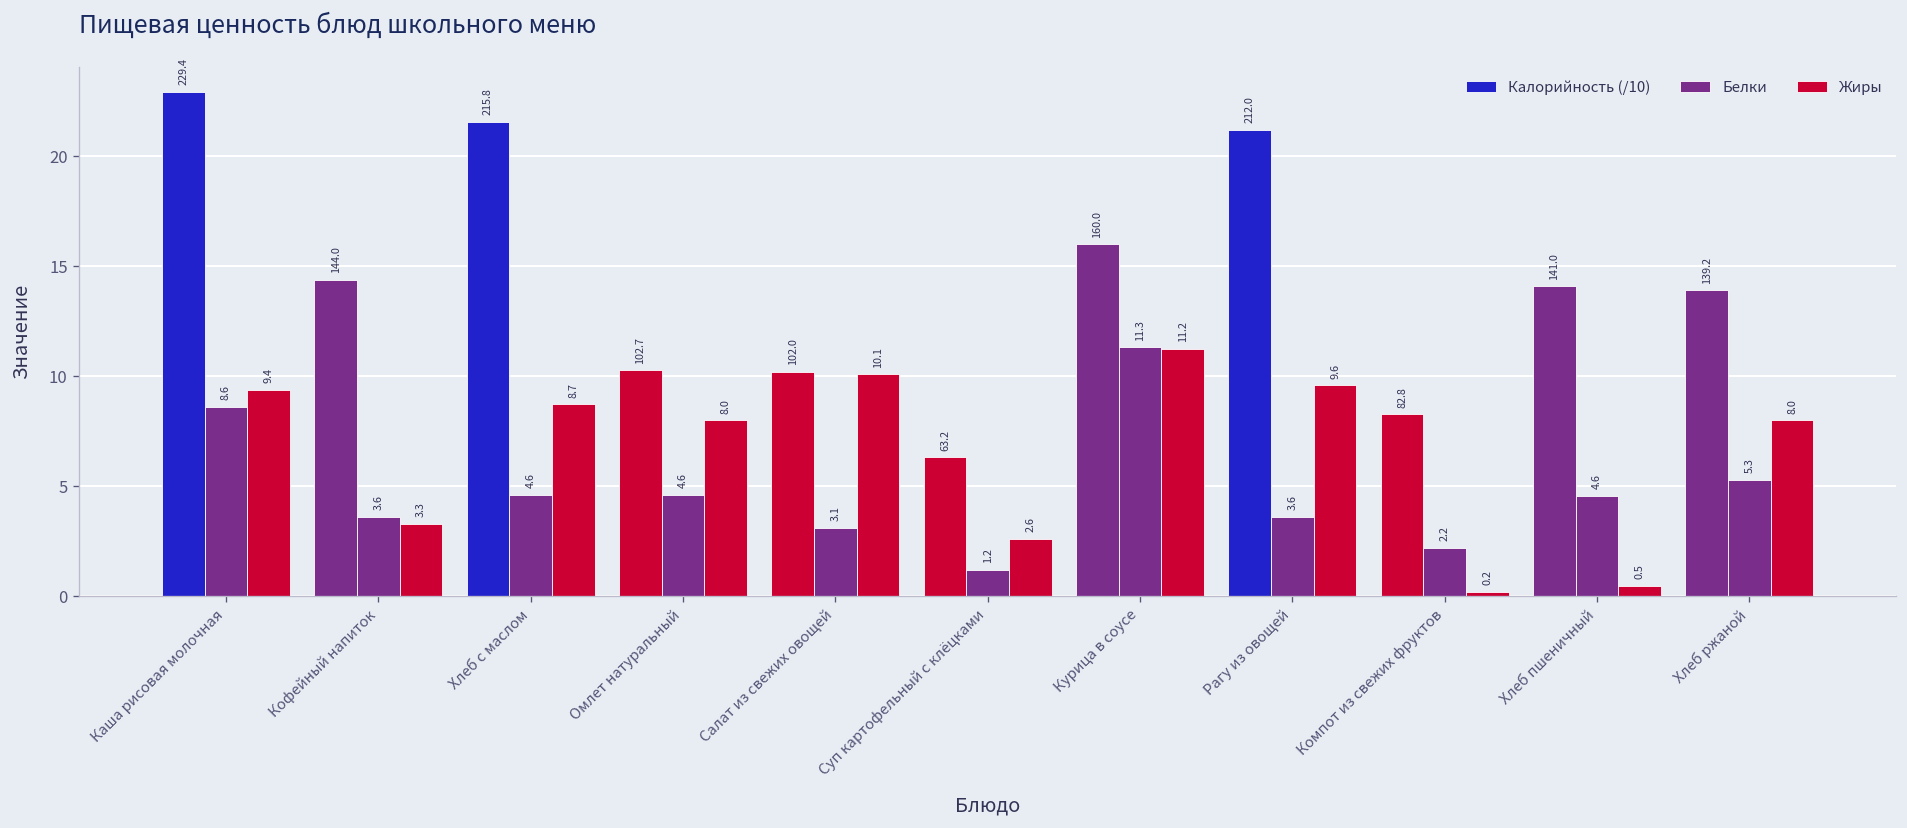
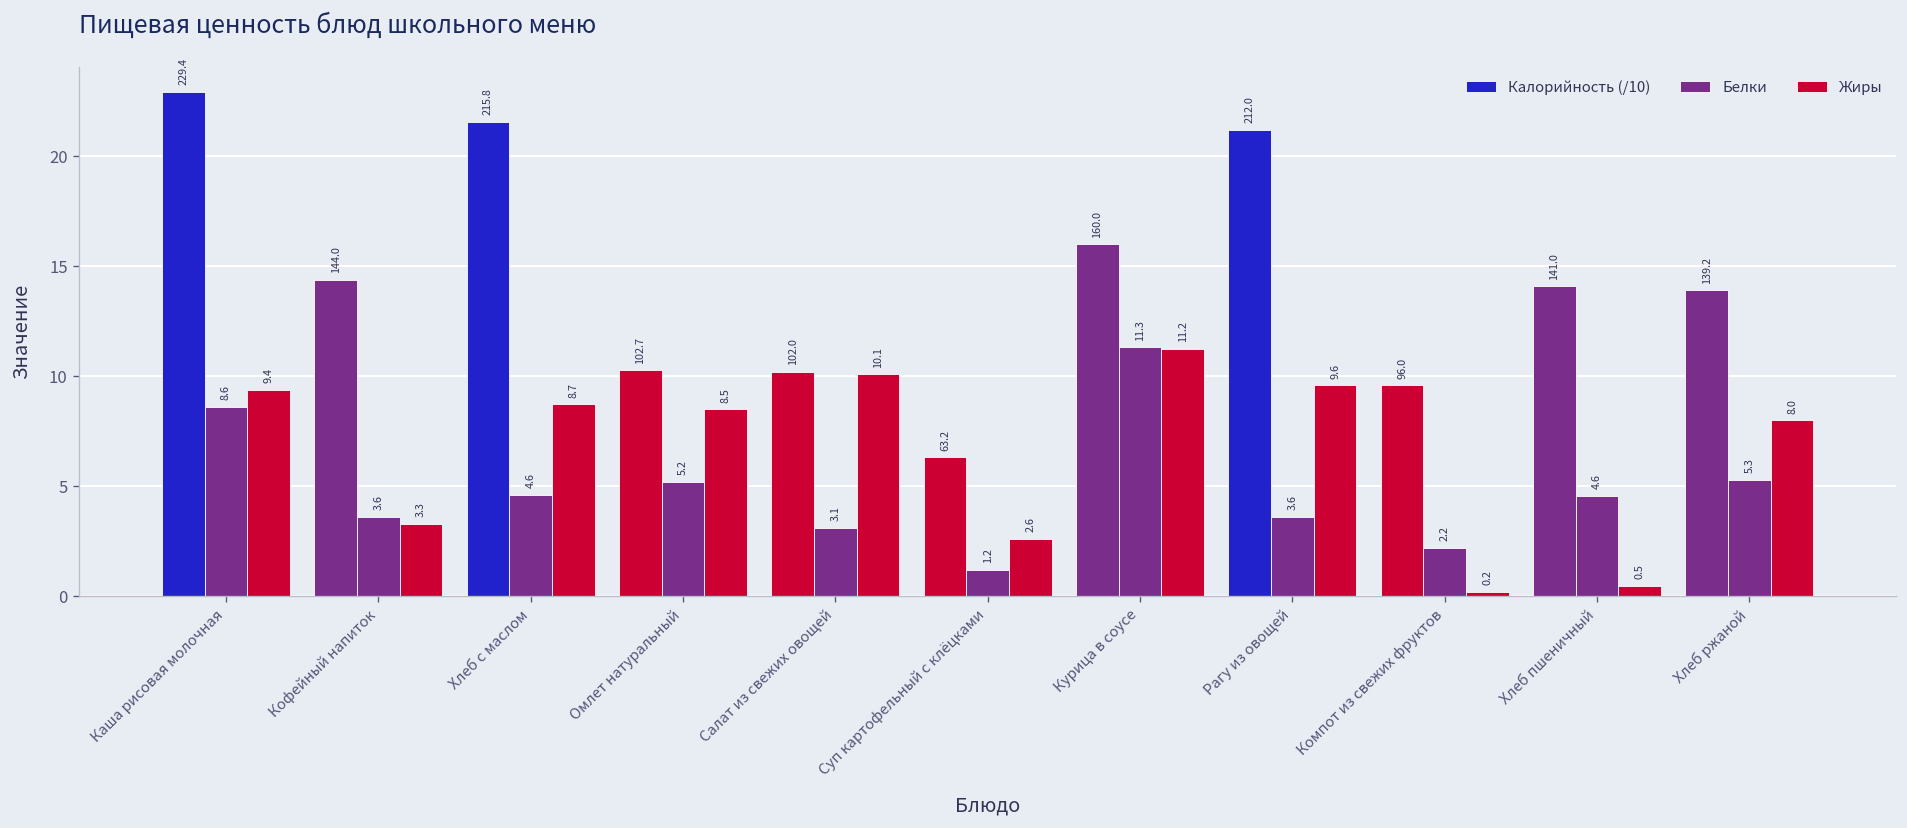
Белки, Омлет натуральный: 4.6 -> 5.2
Жиры, Омлет натуральный: 8.0 -> 8.5
Калорийность (/10), Компот из свежих фруктов: 82.8 -> 96.0
